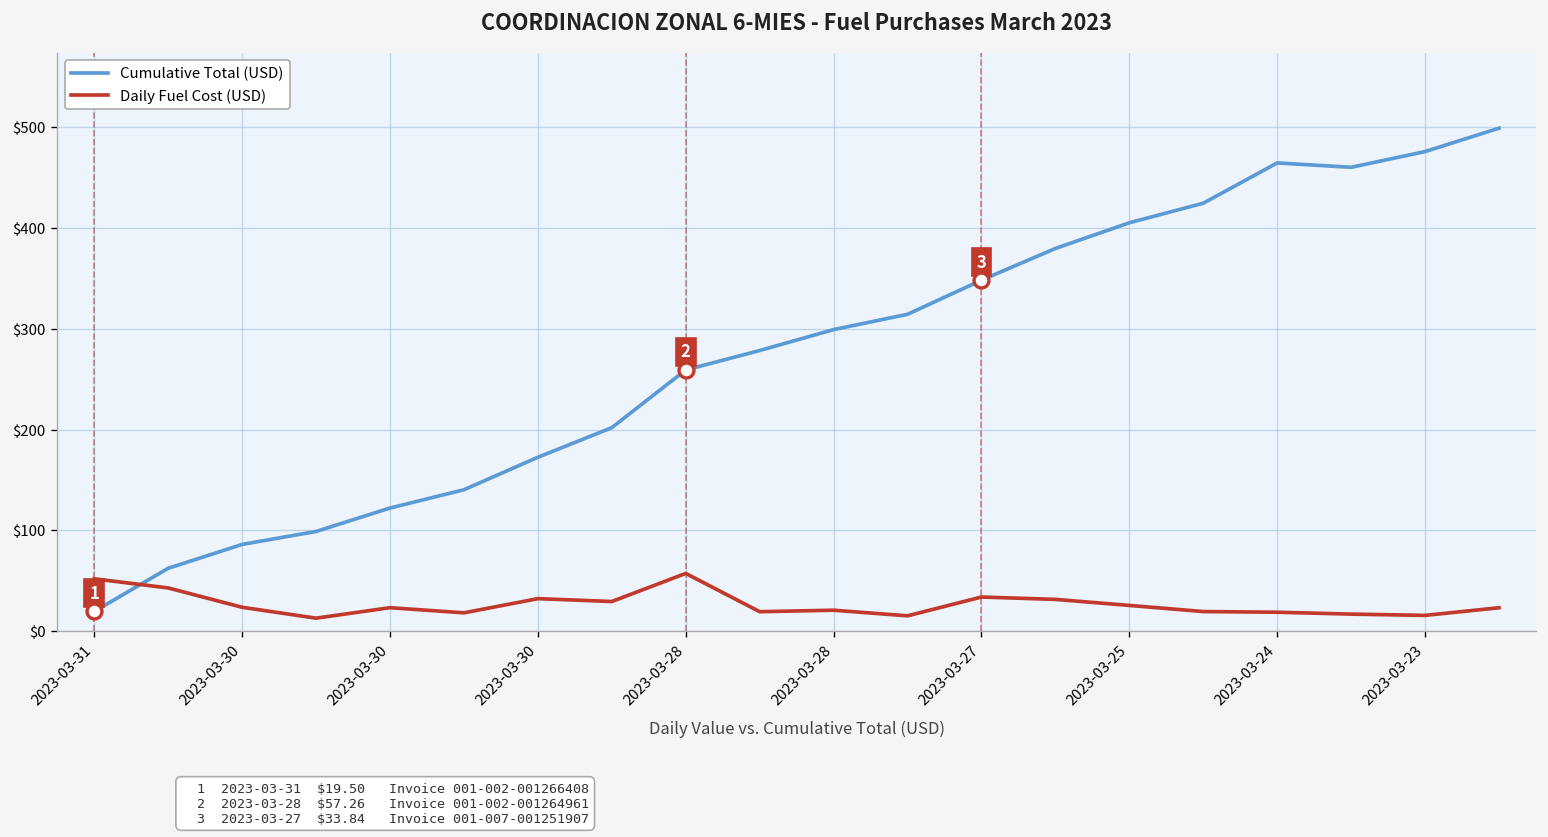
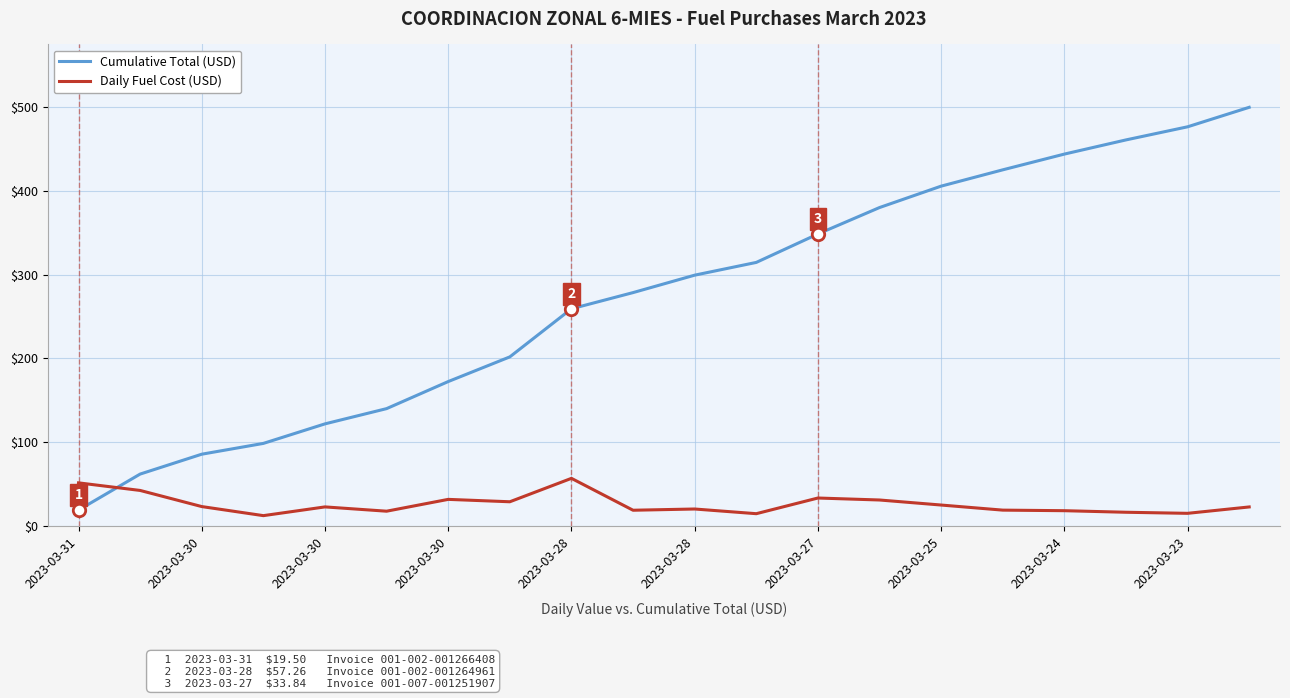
Cumulative Total (USD), 2023-03-24: $460 -> $440
